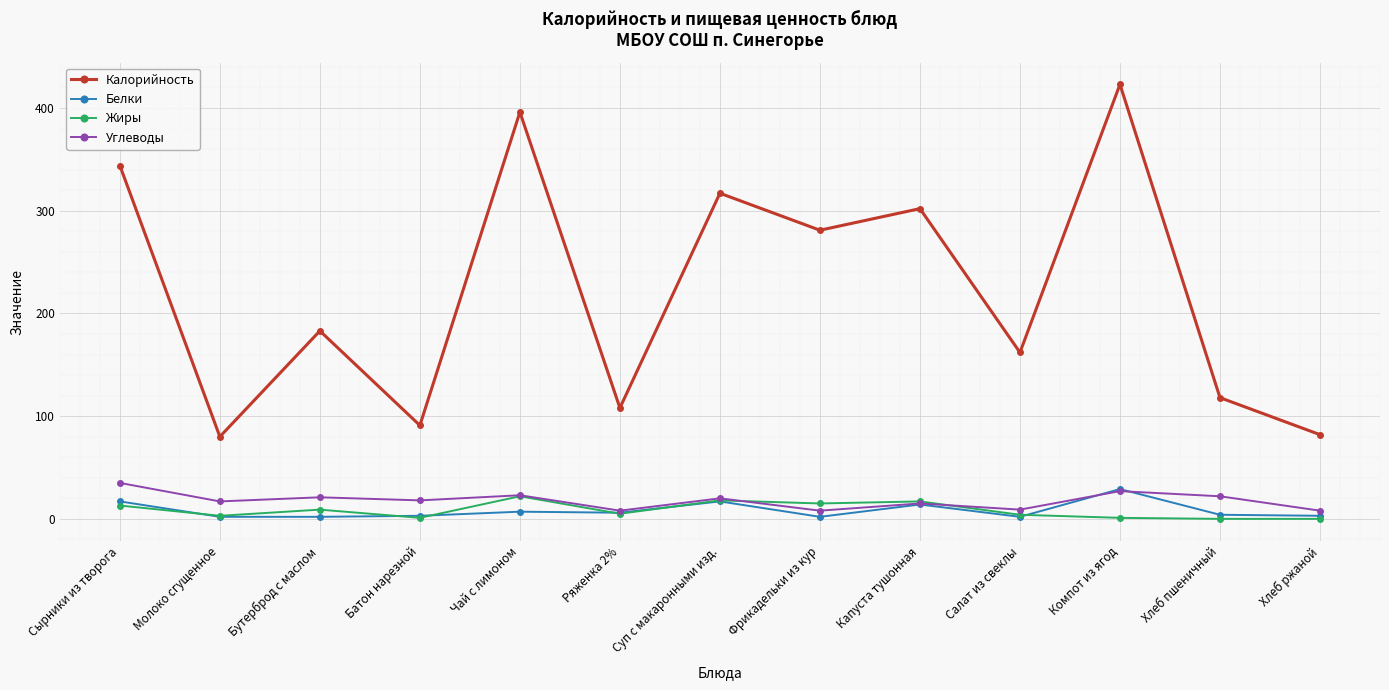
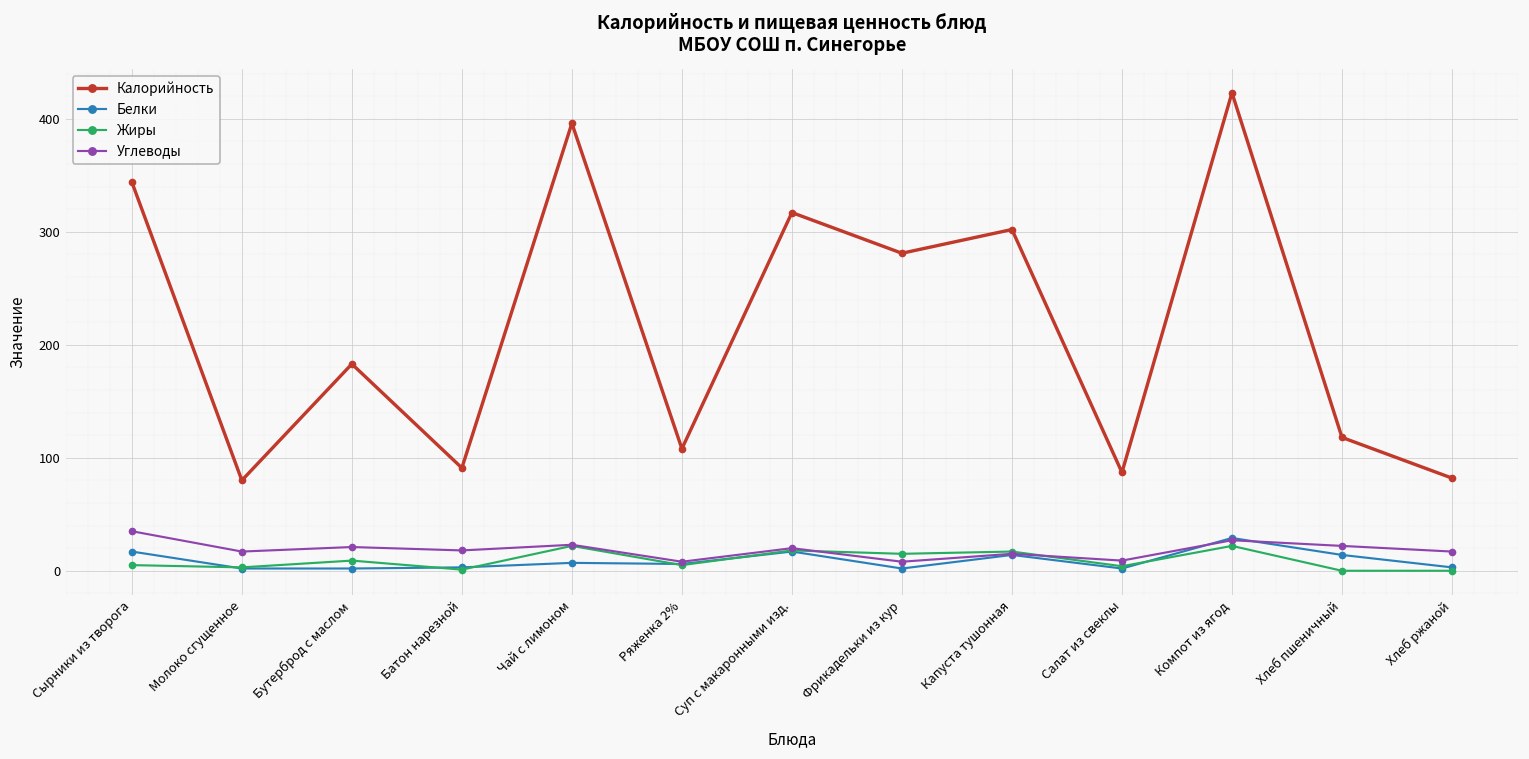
Жиры, Сырники из творога: 13 -> 5
Калорийность, Салат из свеклы: 162 -> 87
Жиры, Компот из ягод: 1 -> 22
Белки, Хлеб пшеничный: 4 -> 14
Углеводы, Хлеб ржаной: 8 -> 17
